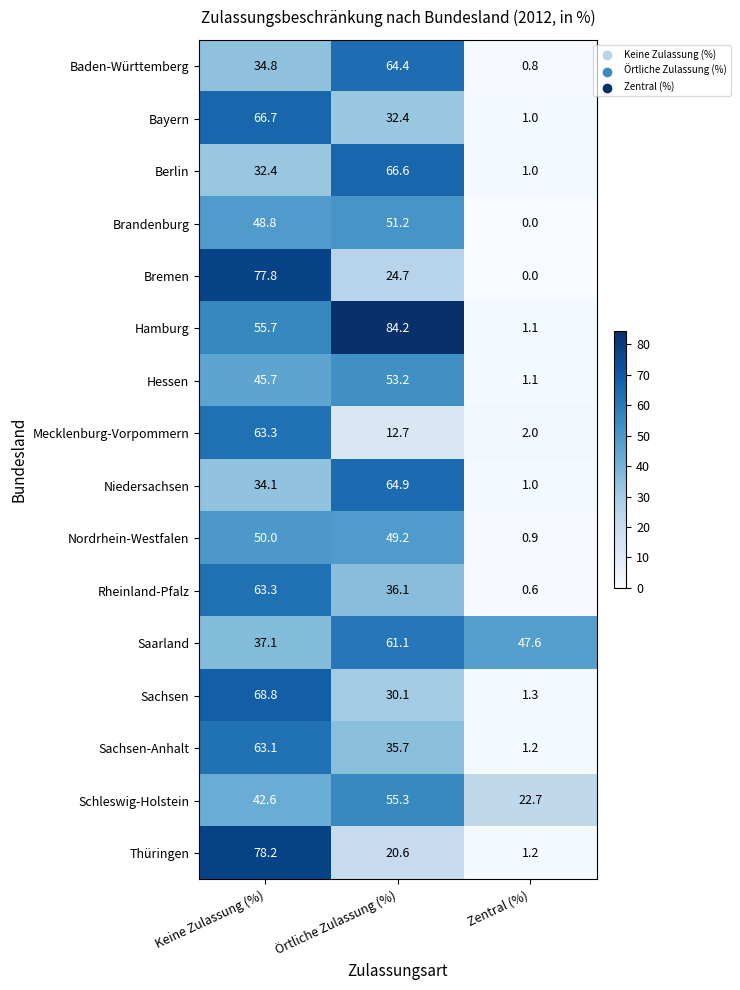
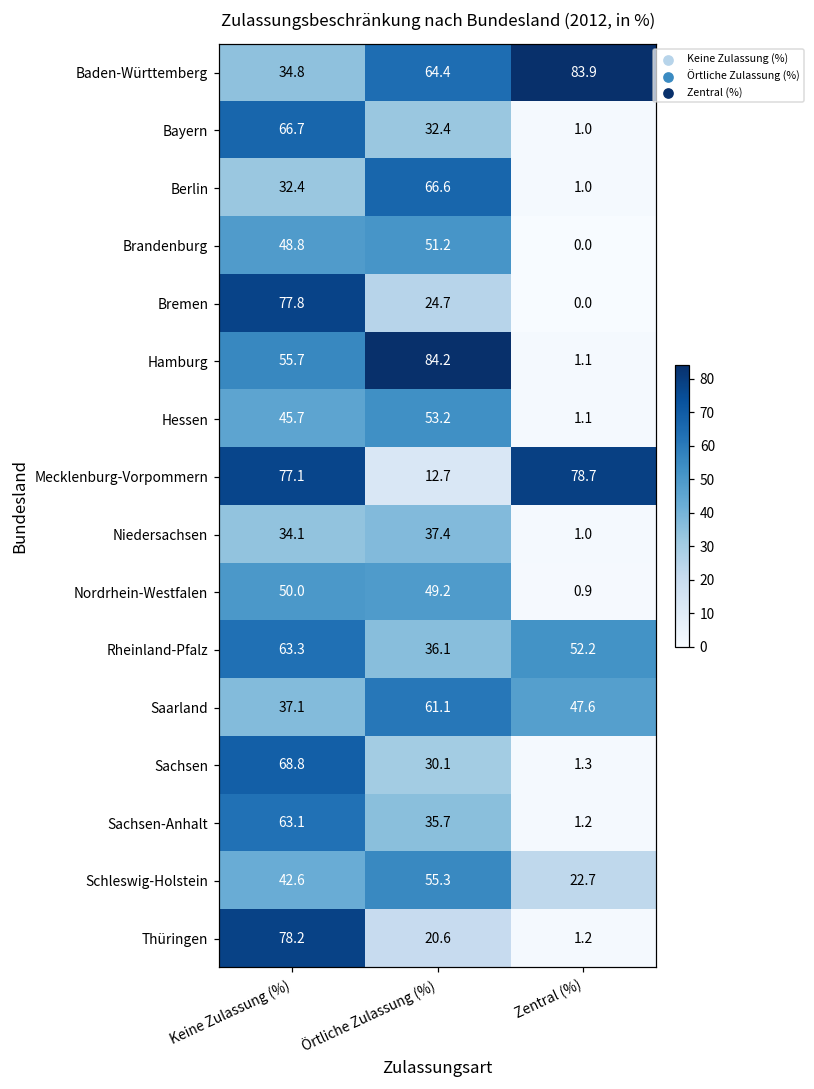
Baden-Württemberg, Zentral (%): 0.8 -> 83.9
Mecklenburg-Vorpommern, Keine Zulassung (%): 63.3 -> 77.1
Mecklenburg-Vorpommern, Zentral (%): 2.0 -> 78.7
Niedersachsen, Örtliche Zulassung (%): 64.9 -> 37.4
Rheinland-Pfalz, Zentral (%): 0.6 -> 52.2
